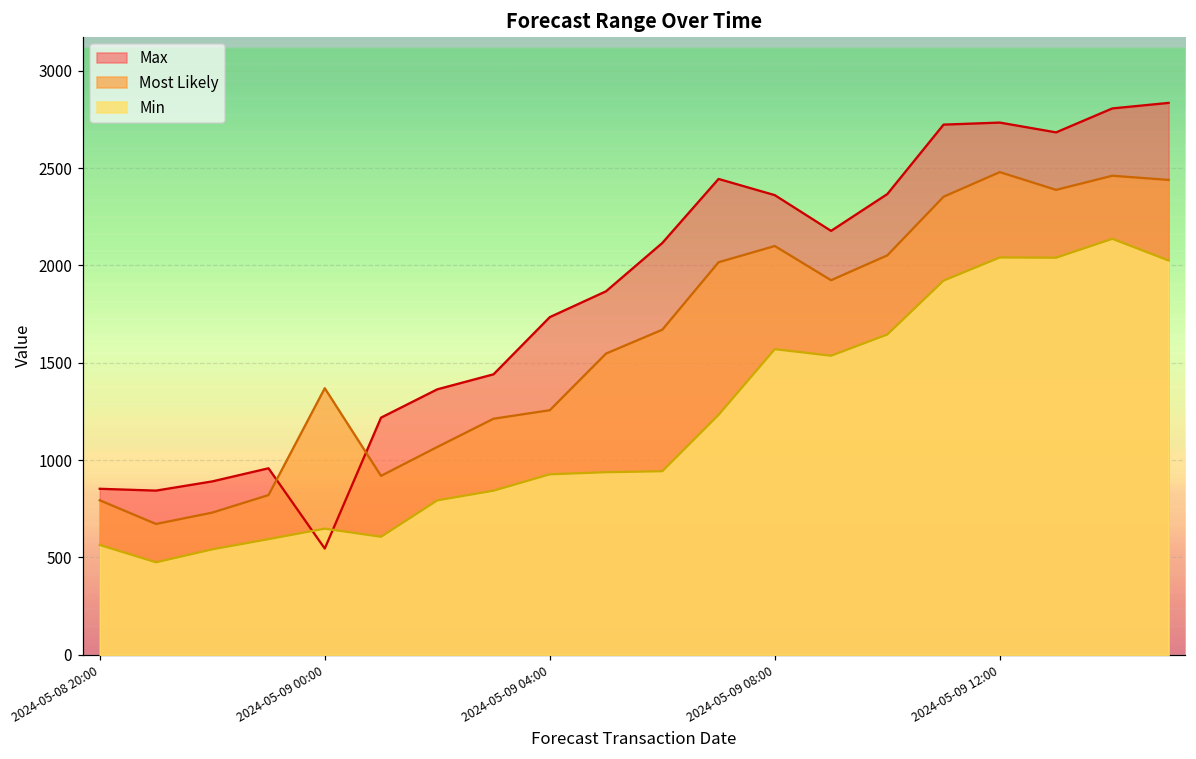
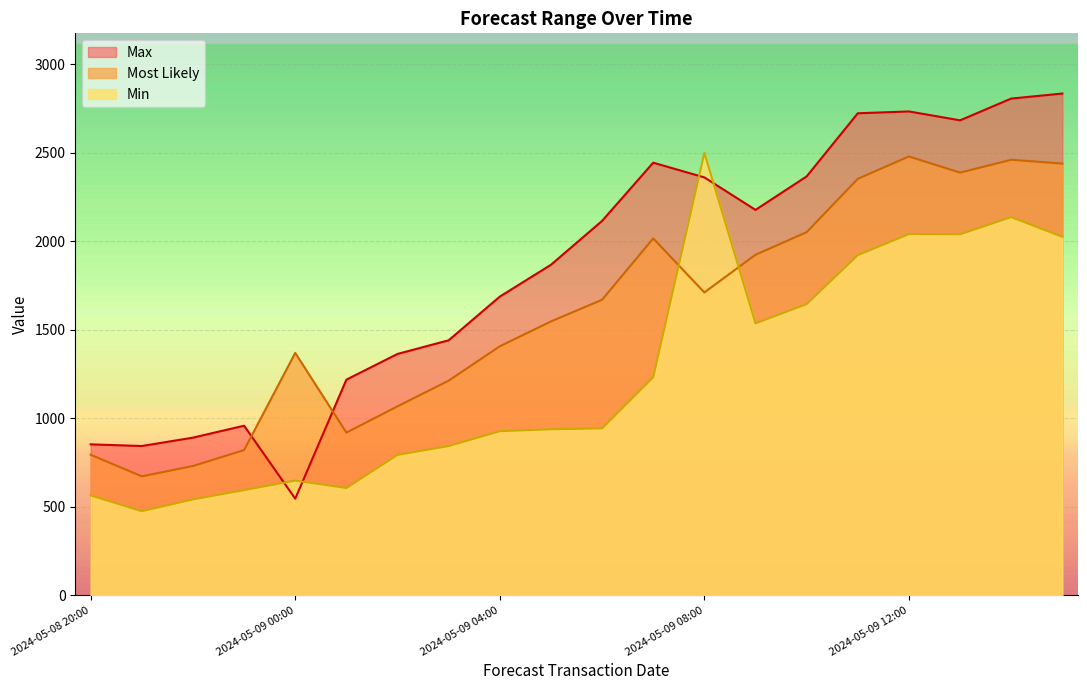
Max, 2024-05-09 04:00: 1730 -> 1690
Most Likely, 2024-05-09 04:00: 1260 -> 1410
Most Likely, 2024-05-09 08:00: 2100 -> 1710
Min, 2024-05-09 08:00: 1570 -> 2500
